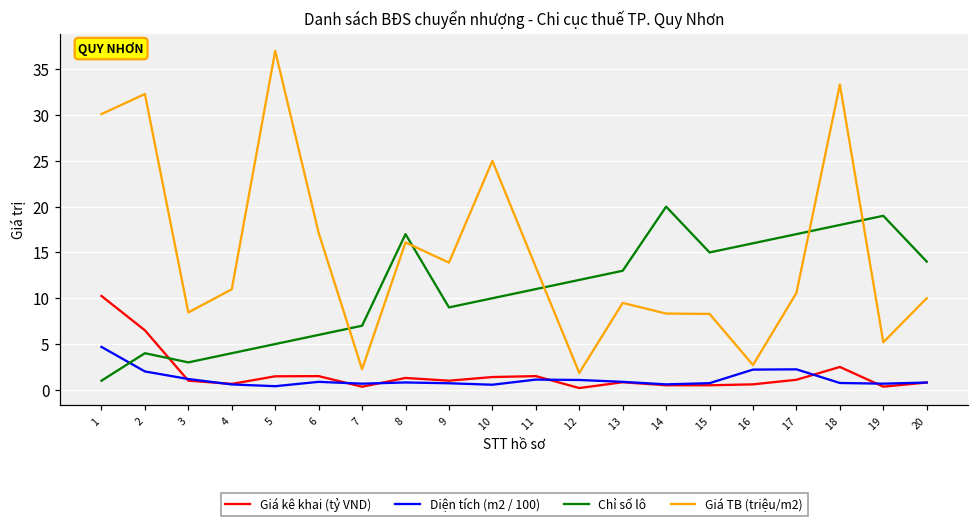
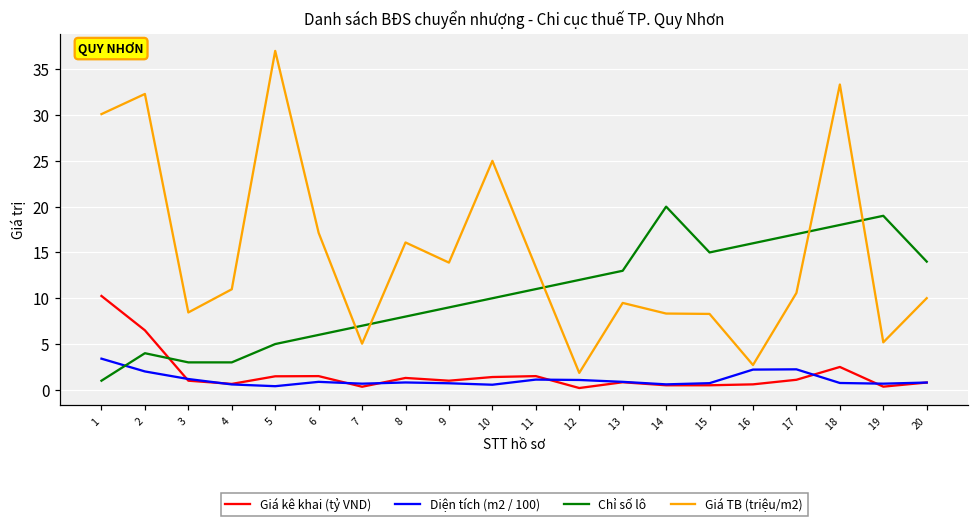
Diện tích (m2 / 100), 1: 5 -> 3
Chỉ số lô, 4: 4 -> 3
Giá TB (triệu/m2), 7: 2 -> 5
Chỉ số lô, 8: 17 -> 8
